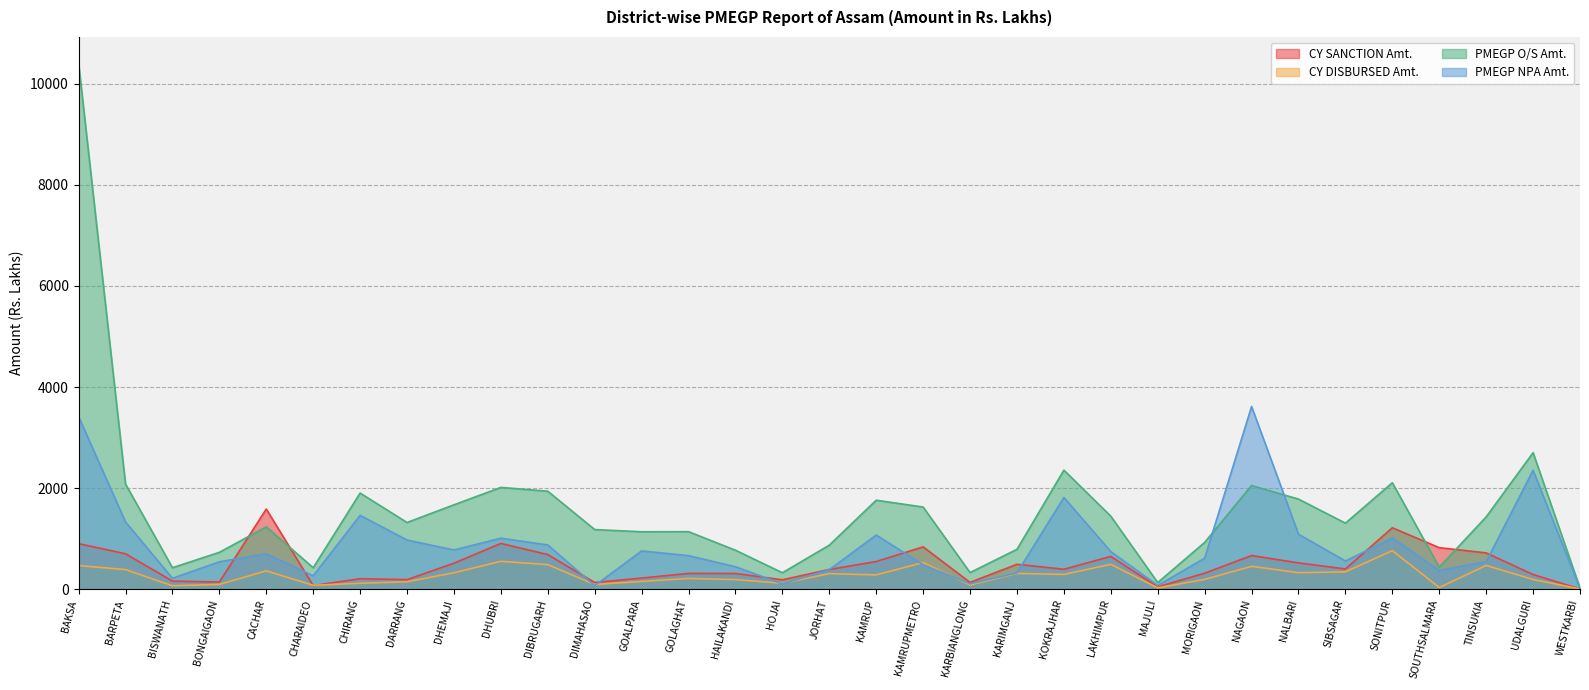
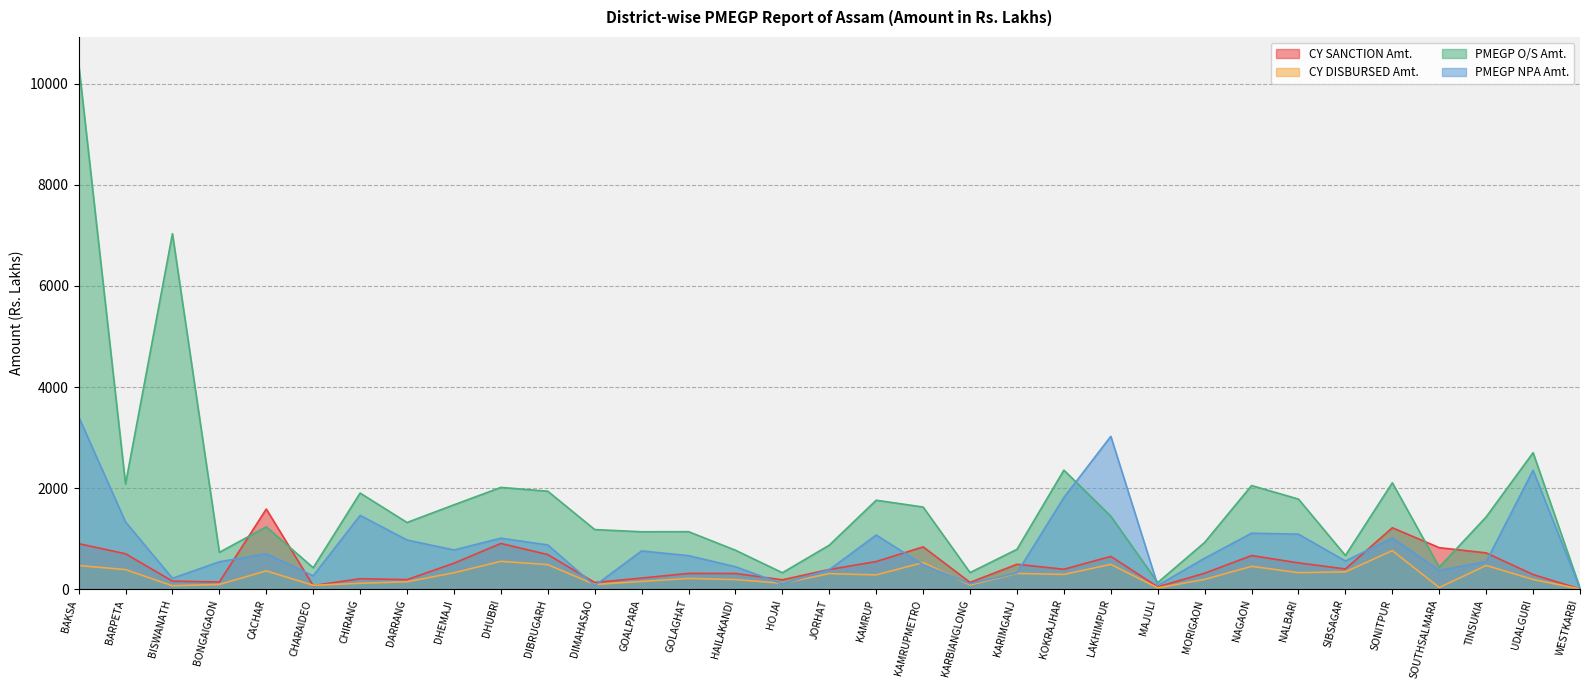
PMEGP O/S Amt., BISWANATH: 400 -> 7000
PMEGP NPA Amt., LAKHIMPUR: 700 -> 3000
PMEGP NPA Amt., NAGAON: 3600 -> 1100
PMEGP O/S Amt., SIBSAGAR: 1300 -> 700
